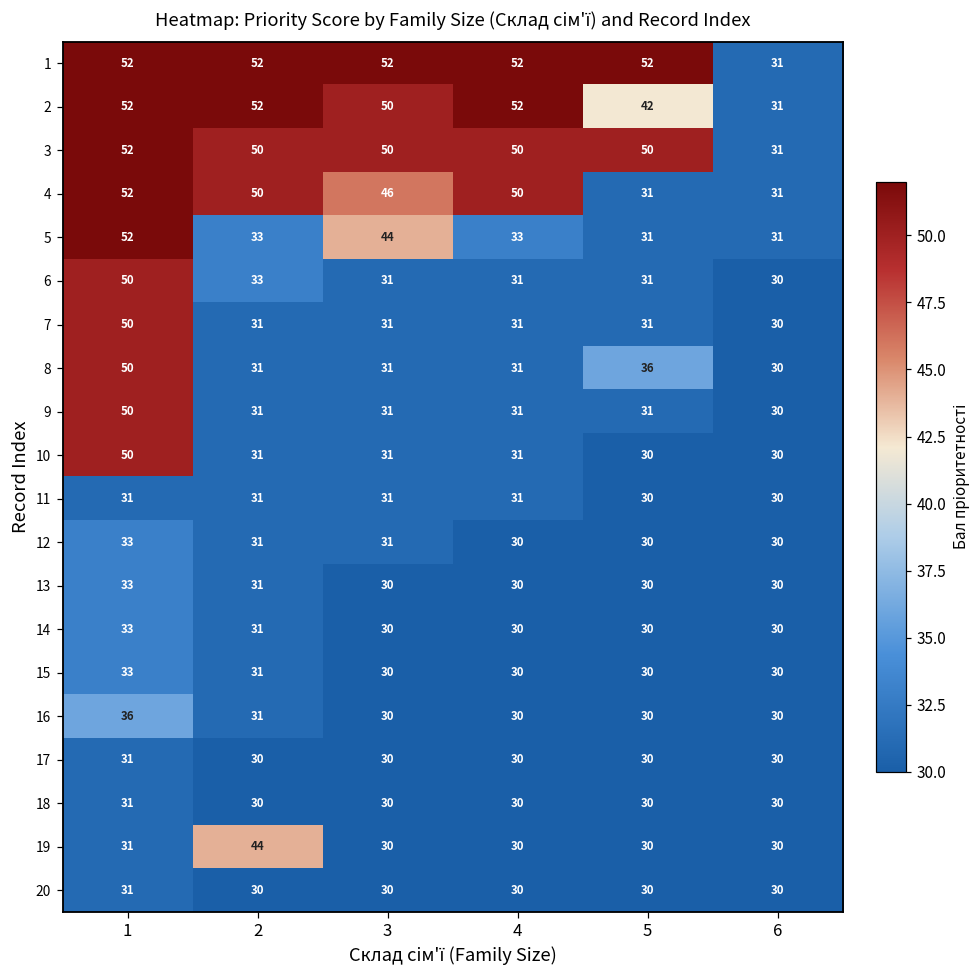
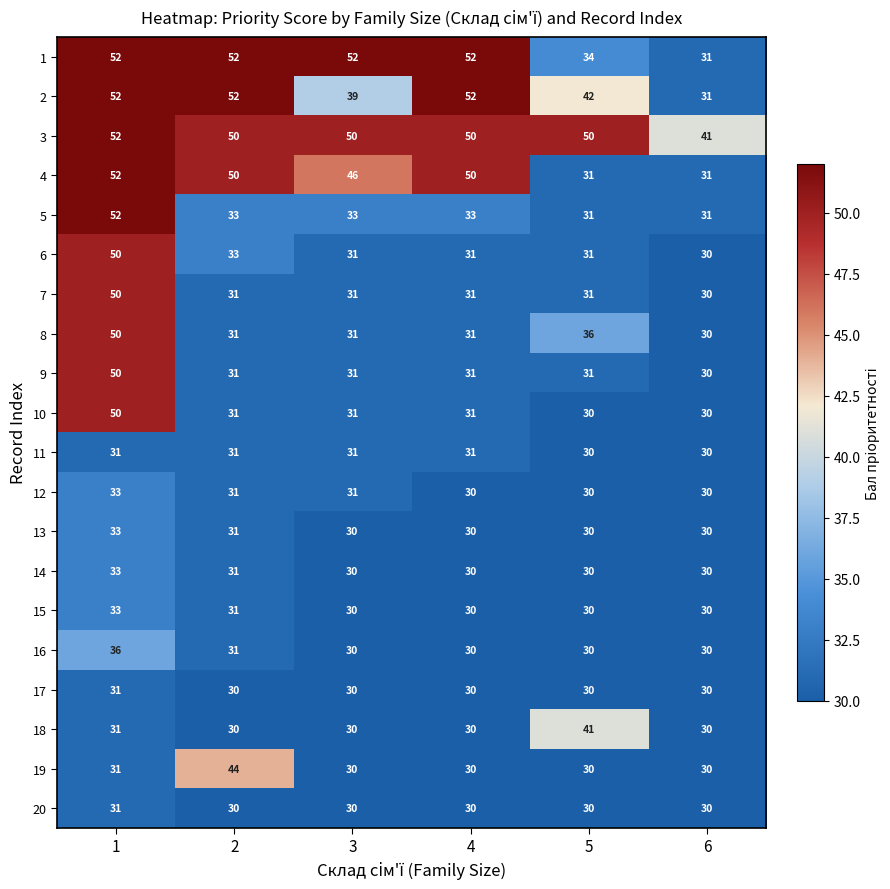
1, 5: 52 -> 34
2, 3: 50 -> 39
3, 6: 31 -> 41
5, 3: 44 -> 33
18, 5: 30 -> 41
